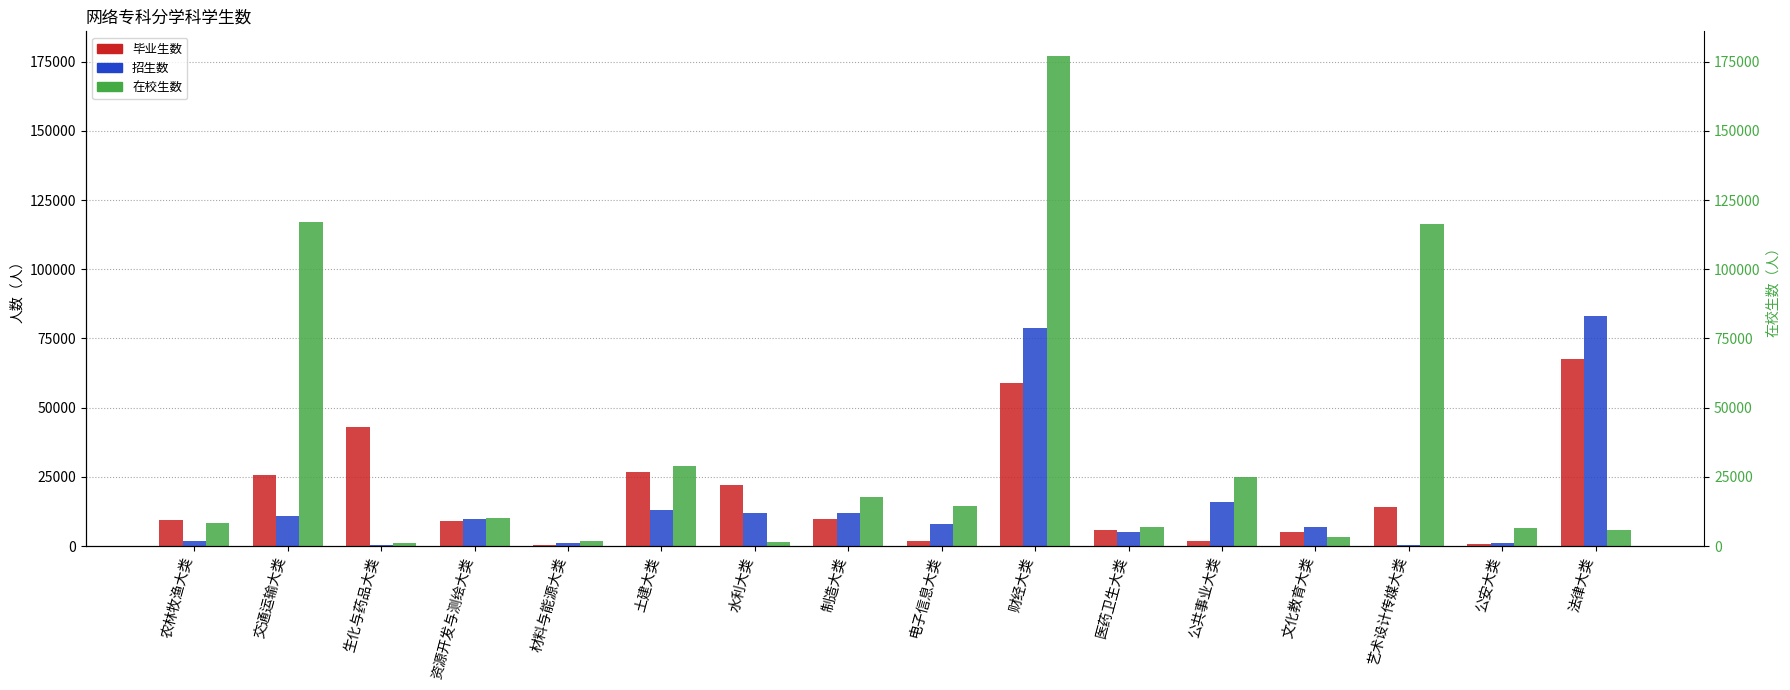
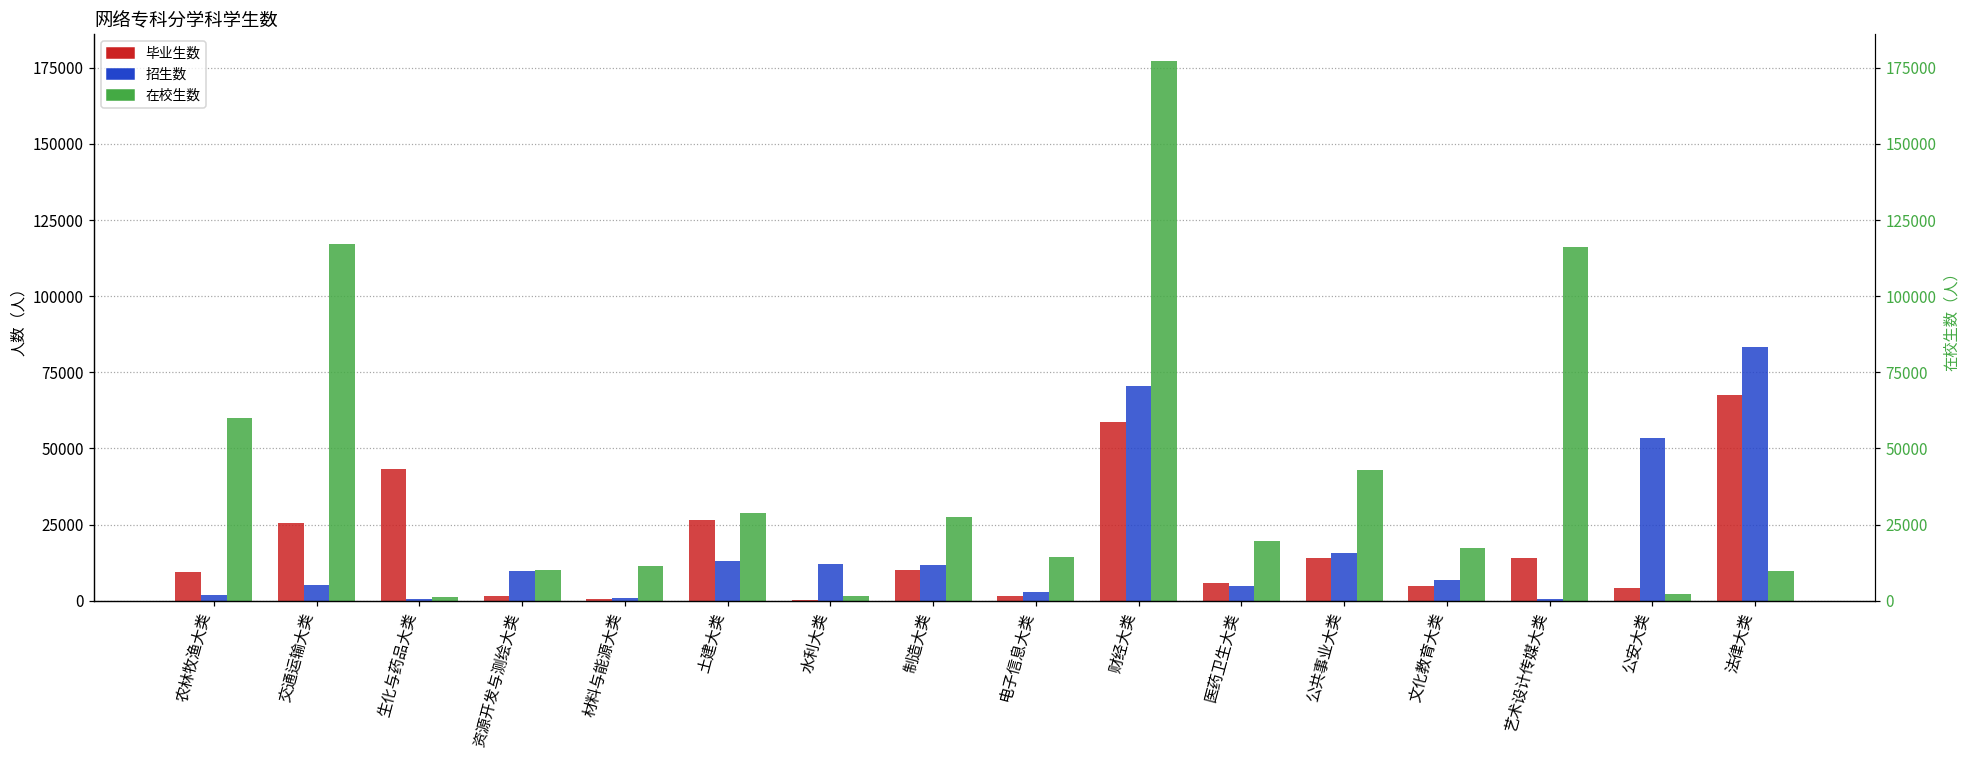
在校生数, 农林牧渔大类: 8000 -> 60000
招生数, 交通运输大类: 11000 -> 5000
毕业生数, 资源开发与测绘大类: 9000 -> 2000
在校生数, 材料与能源大类: 2000 -> 11000
毕业生数, 水利大类: 22000 -> 0
在校生数, 制造大类: 18000 -> 27000
招生数, 电子信息大类: 8000 -> 3000
招生数, 财经大类: 79000 -> 71000
在校生数, 医药卫生大类: 7000 -> 20000
毕业生数, 公共事业大类: 2000 -> 14000
在校生数, 公共事业大类: 25000 -> 43000
在校生数, 文化教育大类: 3000 -> 17000
毕业生数, 公安大类: 1000 -> 4000
招生数, 公安大类: 1000 -> 54000
在校生数, 公安大类: 7000 -> 2000
在校生数, 法律大类: 6000 -> 10000
